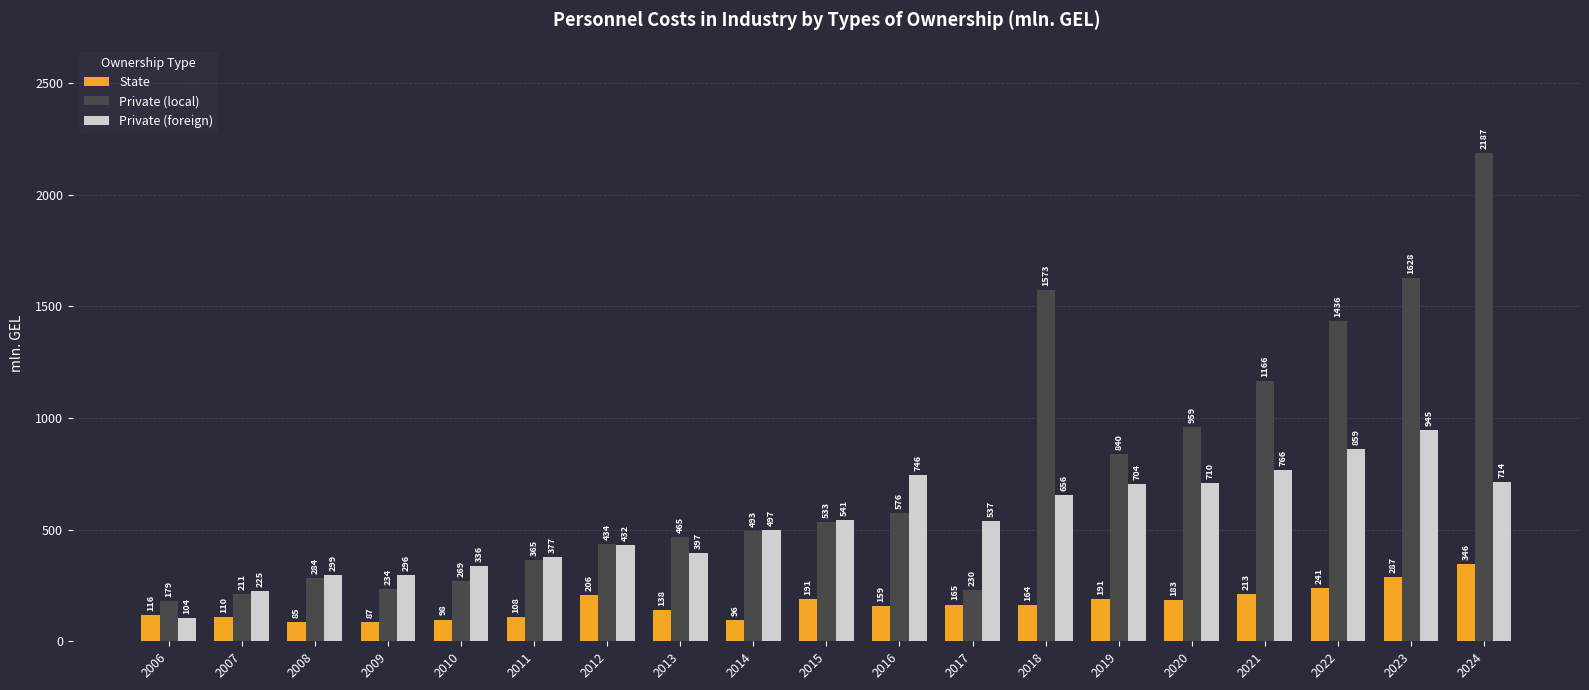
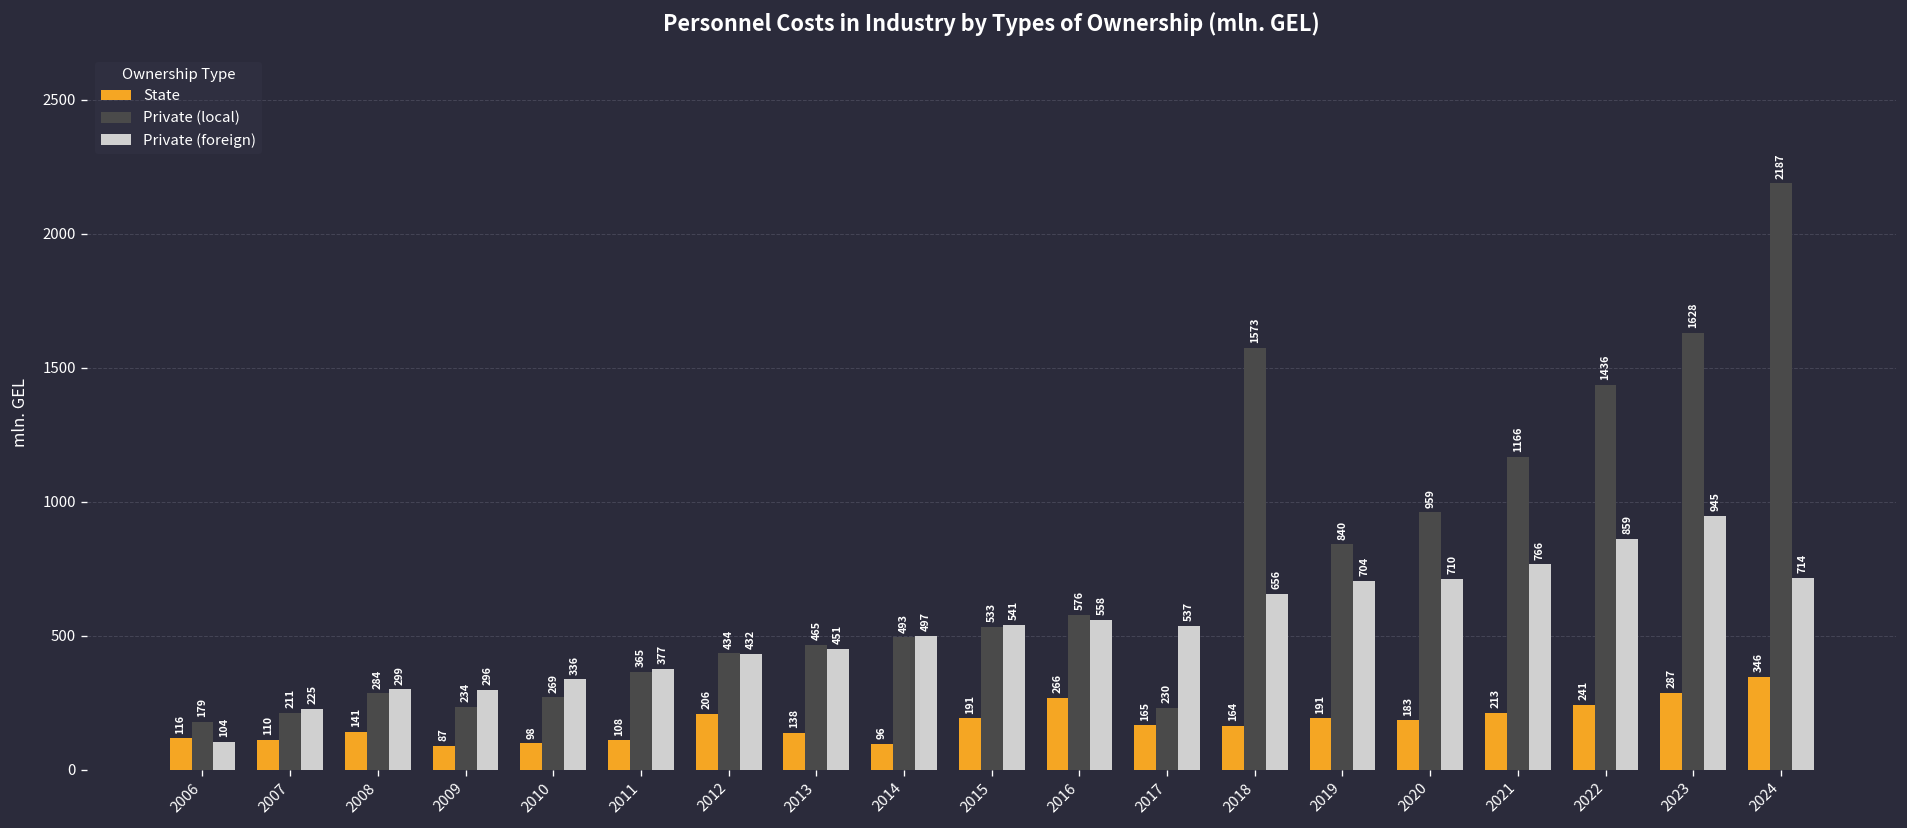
State, 2008: 85 -> 141
Private (foreign), 2013: 397 -> 451
State, 2016: 159 -> 266
Private (foreign), 2016: 746 -> 558
